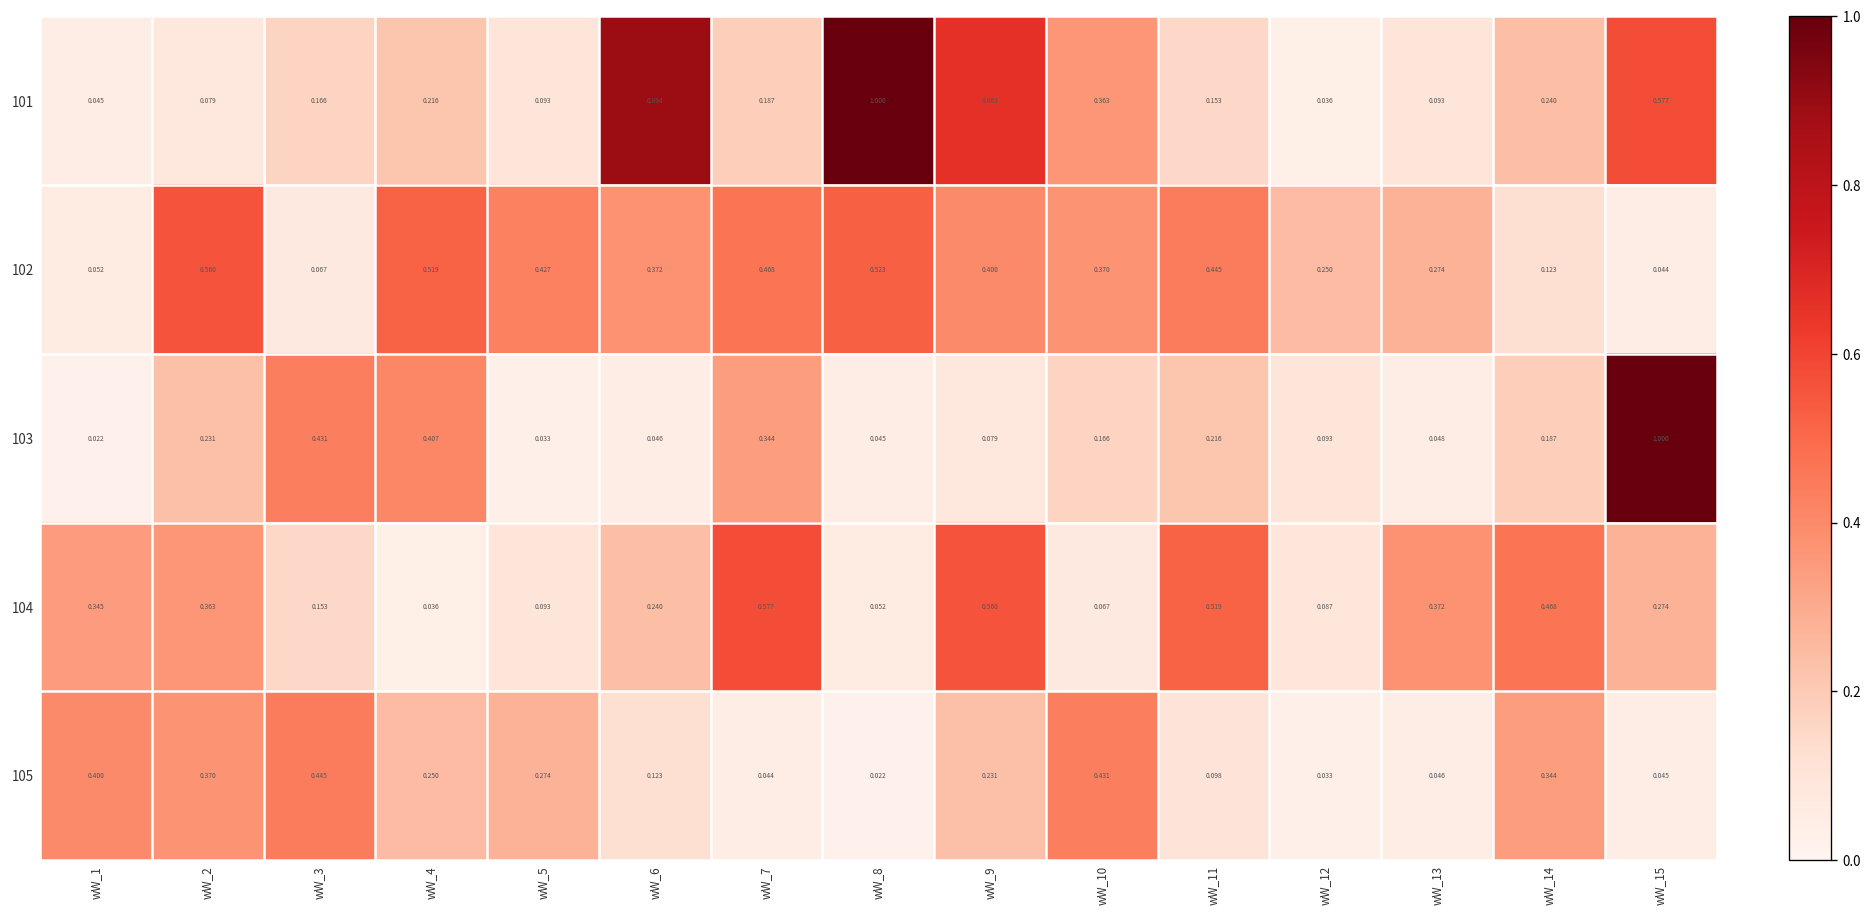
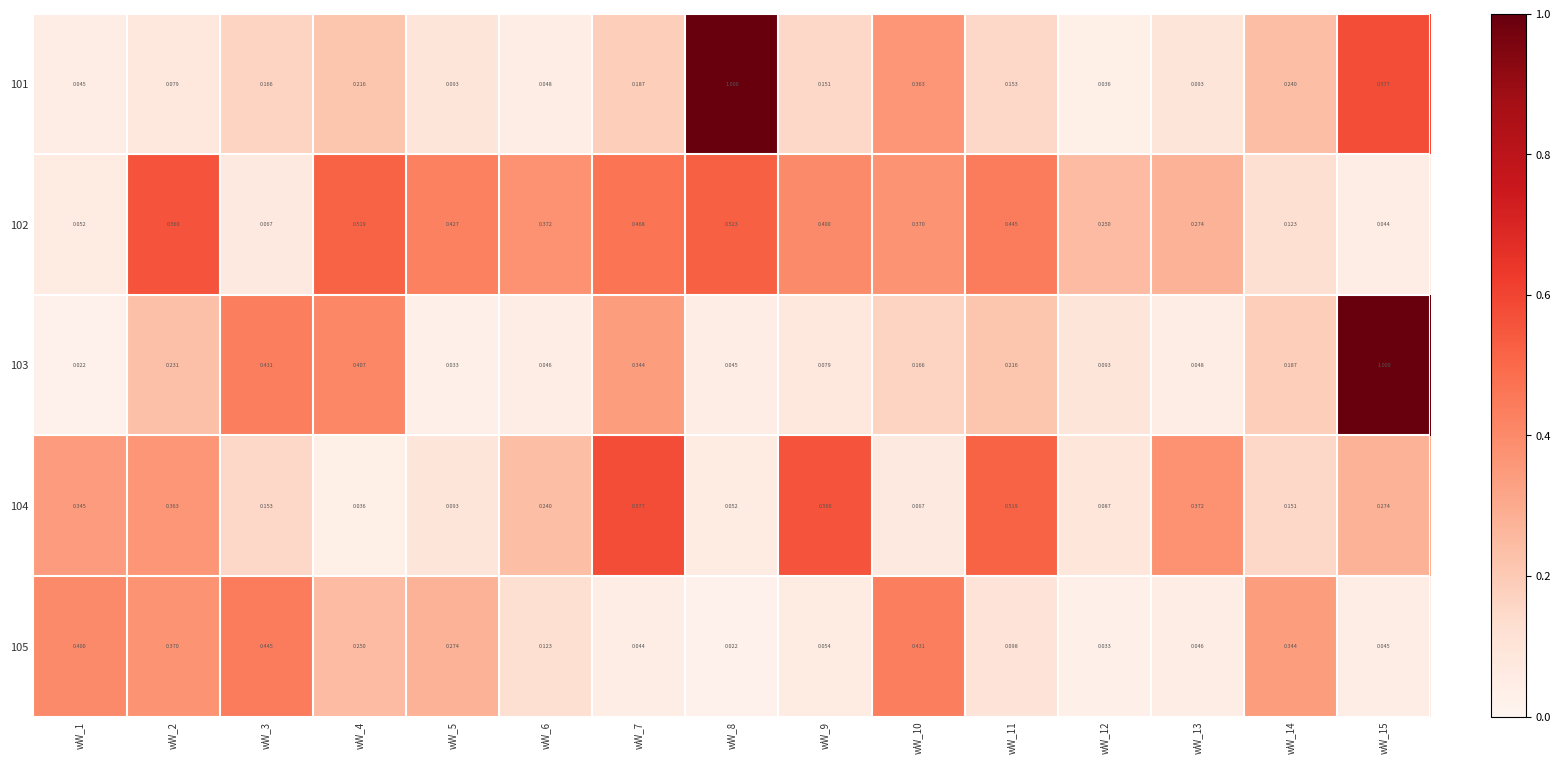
101, wW_6: 0.894 -> 0.048
101, wW_9: 0.663 -> 0.151
104, wW_14: 0.468 -> 0.151
105, wW_9: 0.231 -> 0.054
